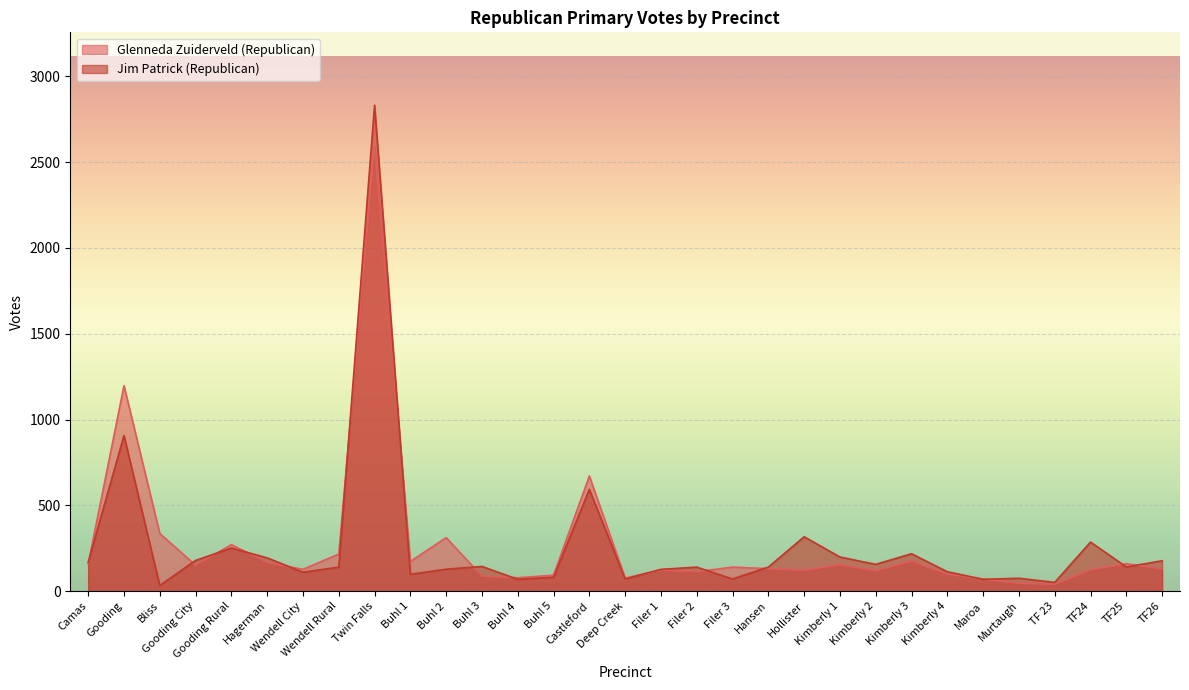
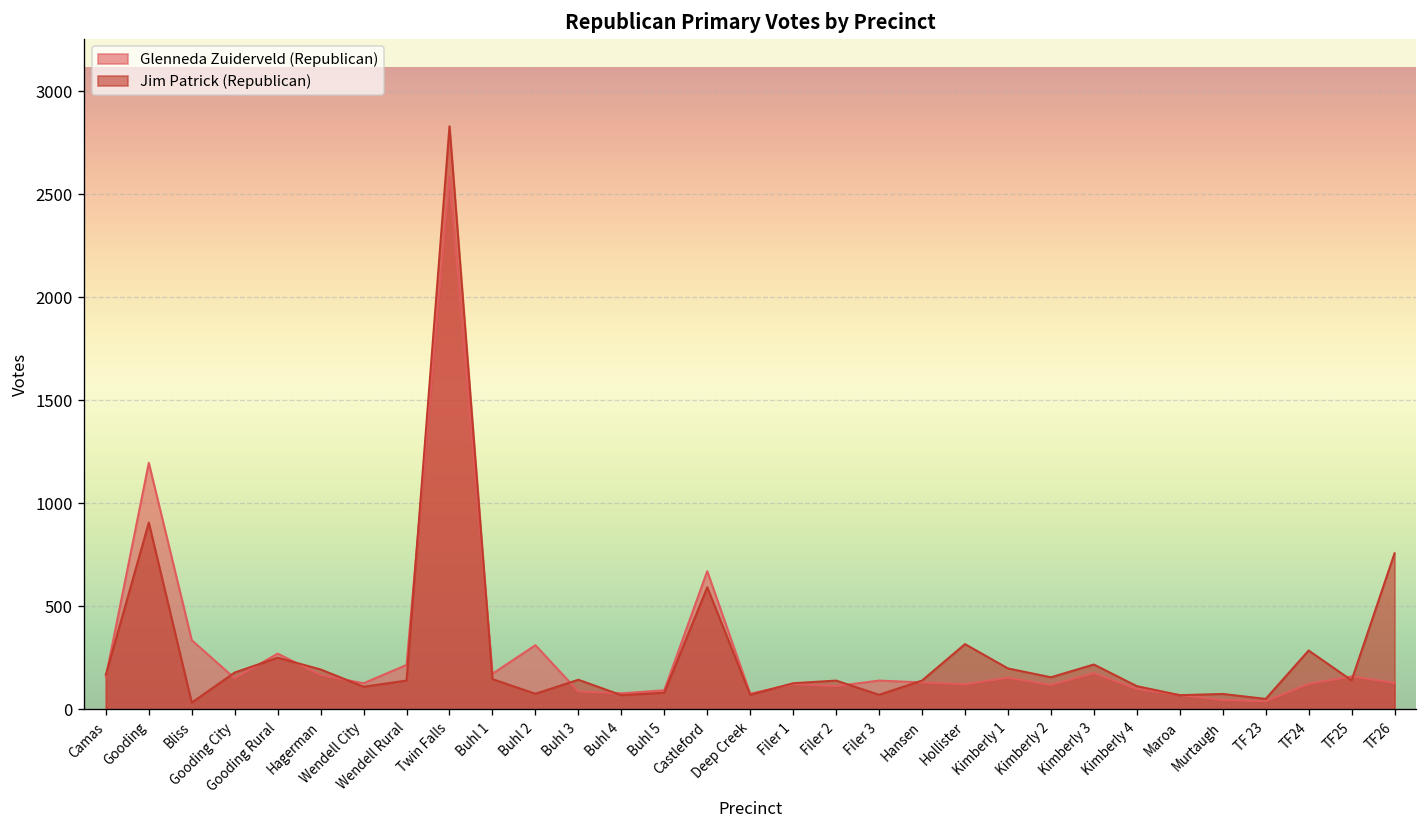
Jim Patrick (Republican), Buhl 1: 100 -> 150
Jim Patrick (Republican), Buhl 2: 130 -> 80
Jim Patrick (Republican), TF26: 180 -> 760
